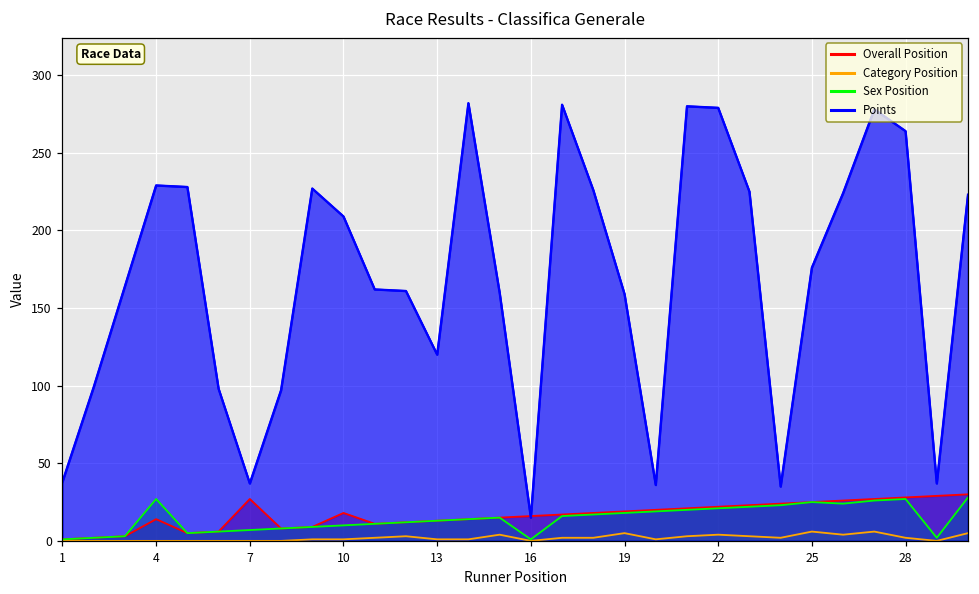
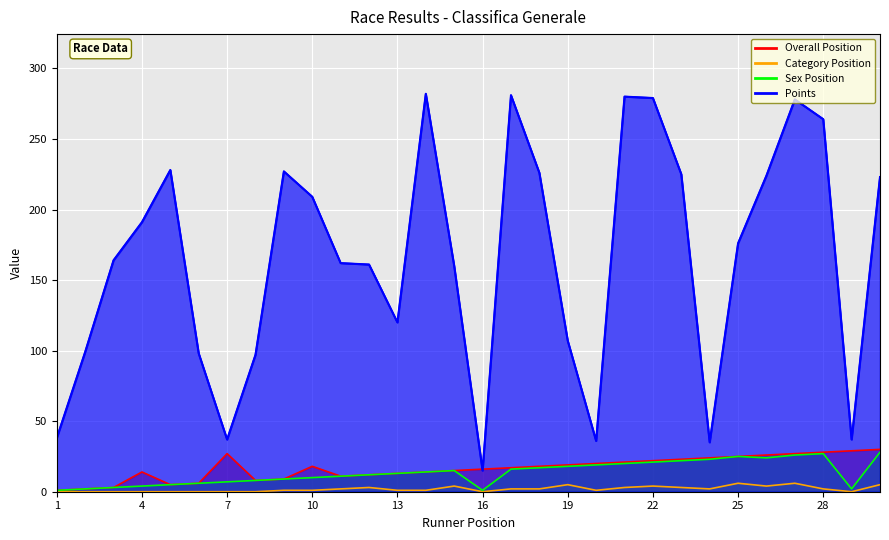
Sex Position, 4: 27 -> 4
Points, 4: 229 -> 191
Points, 19: 159 -> 107
